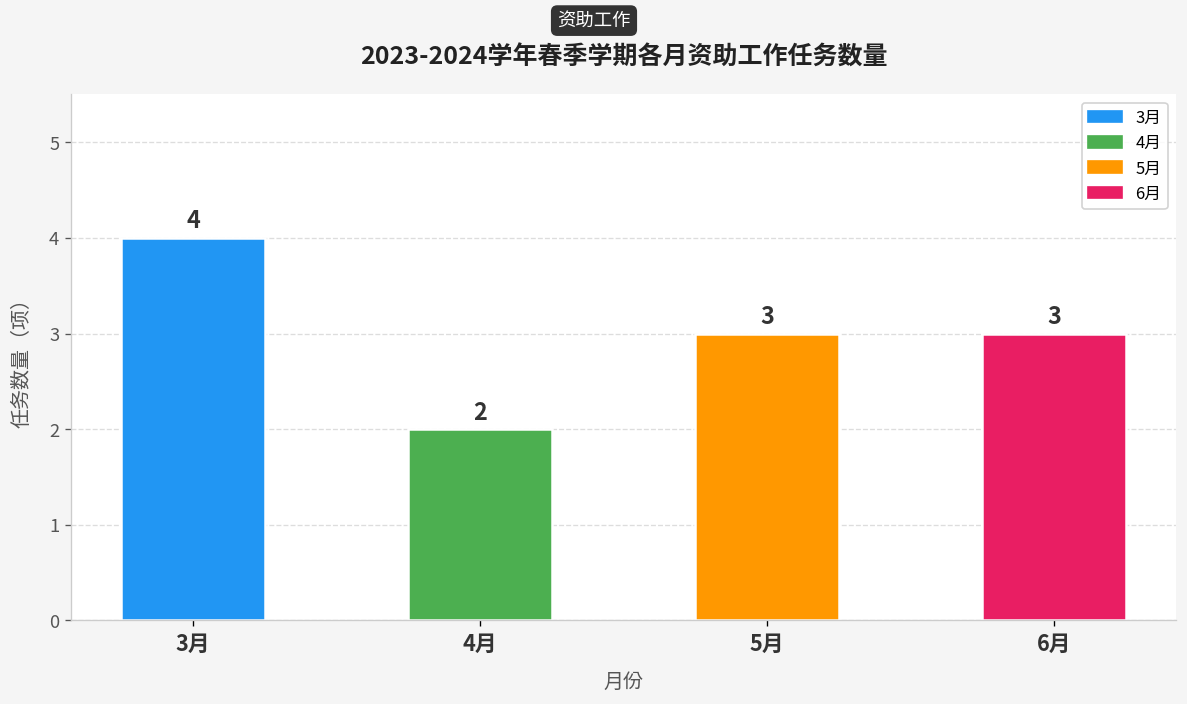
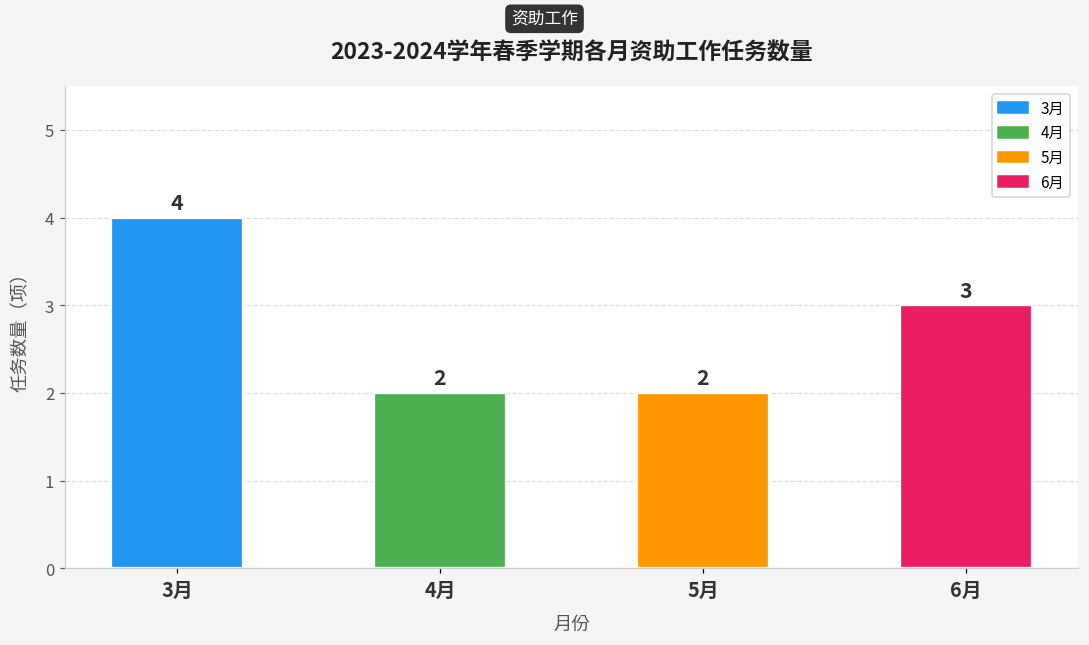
5月: 3 -> 2
